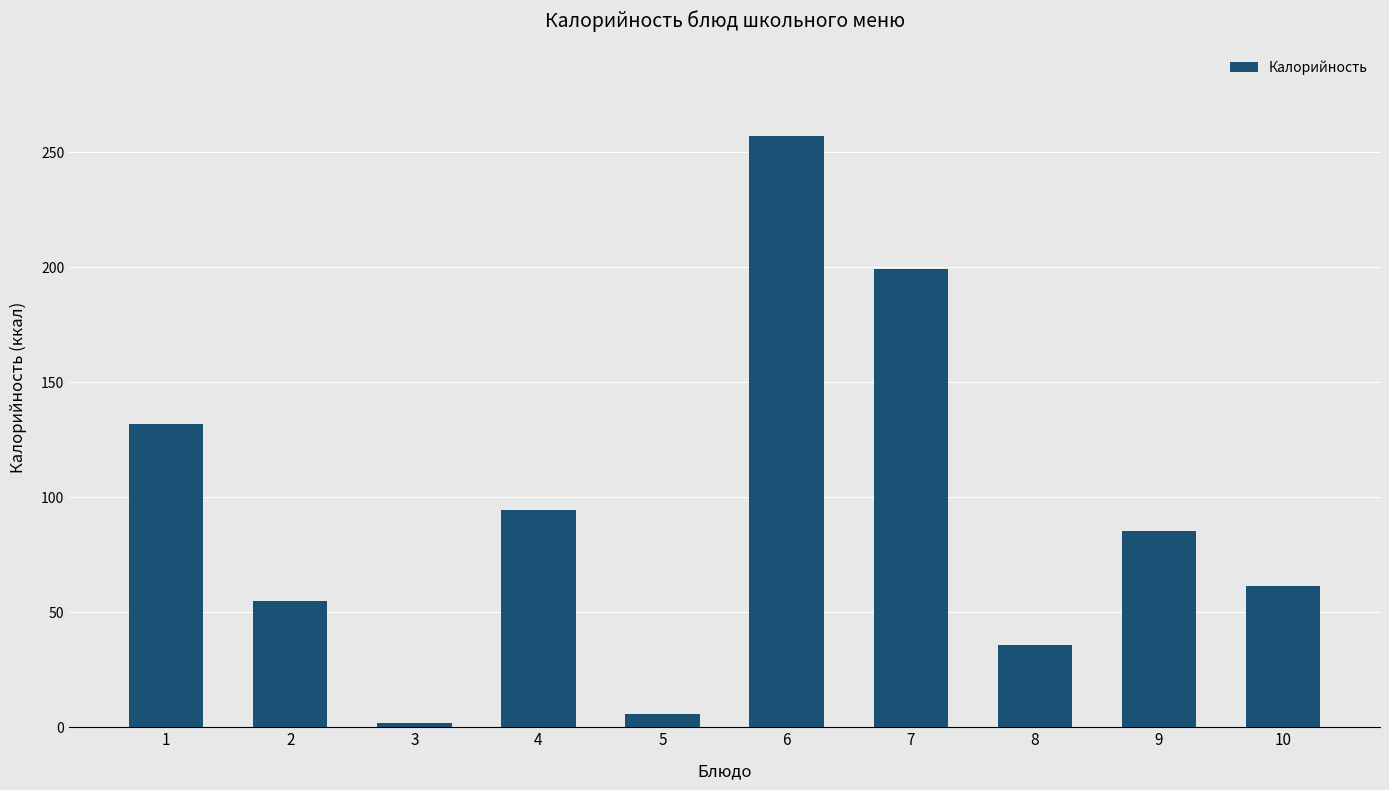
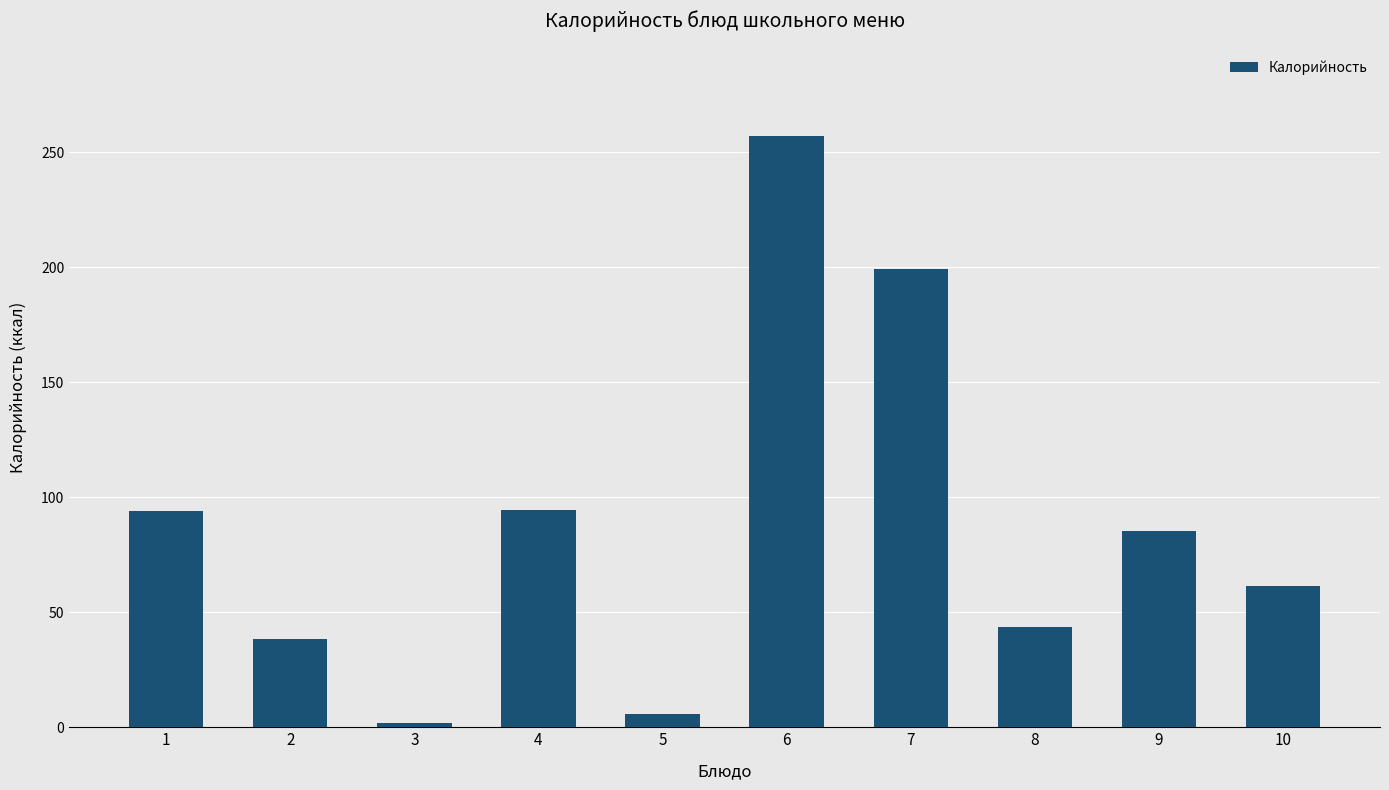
1: 132 -> 94
2: 55 -> 38
8: 36 -> 44
